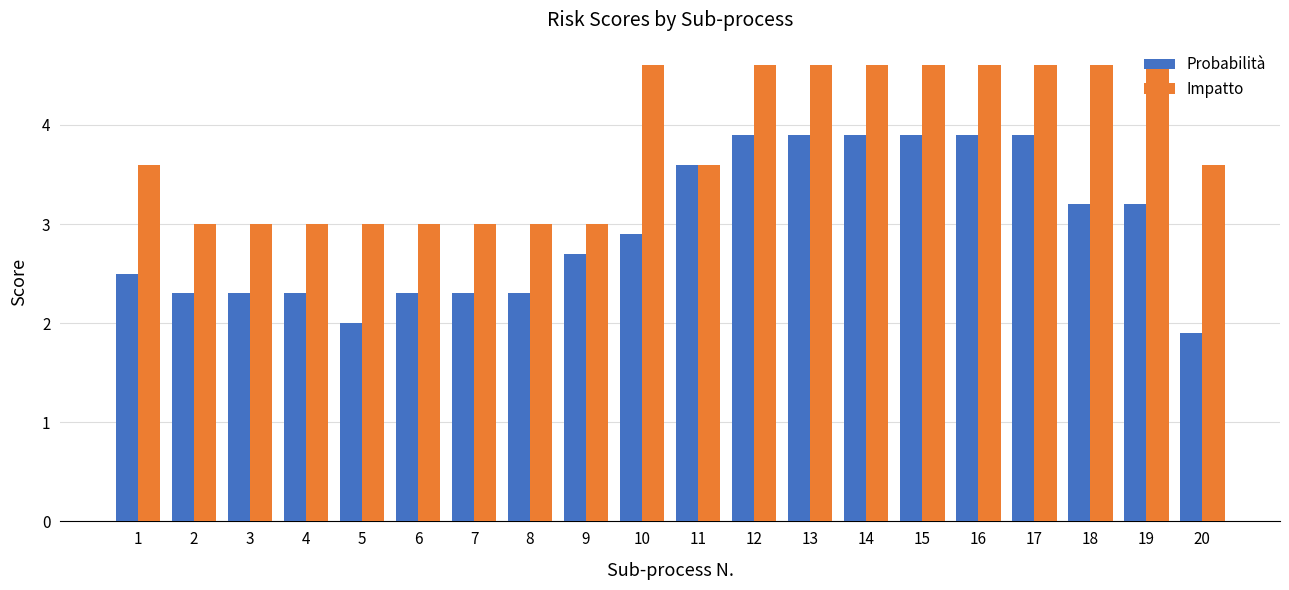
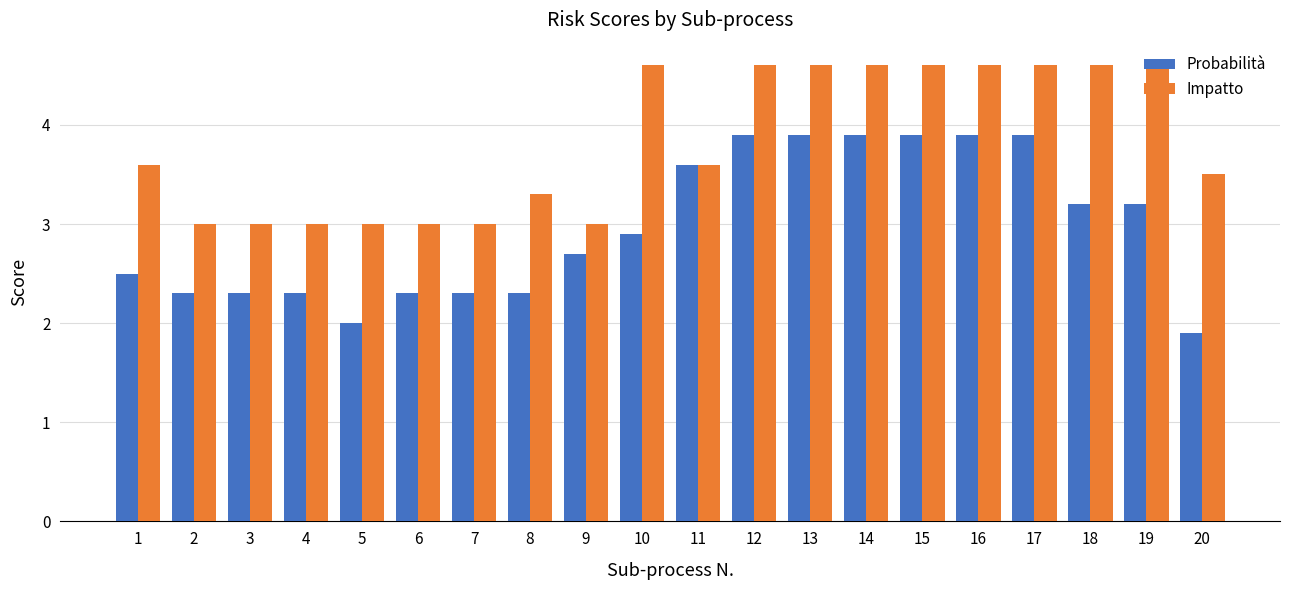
Impatto, 8: 3.0 -> 3.3
Impatto, 20: 3.6 -> 3.5
